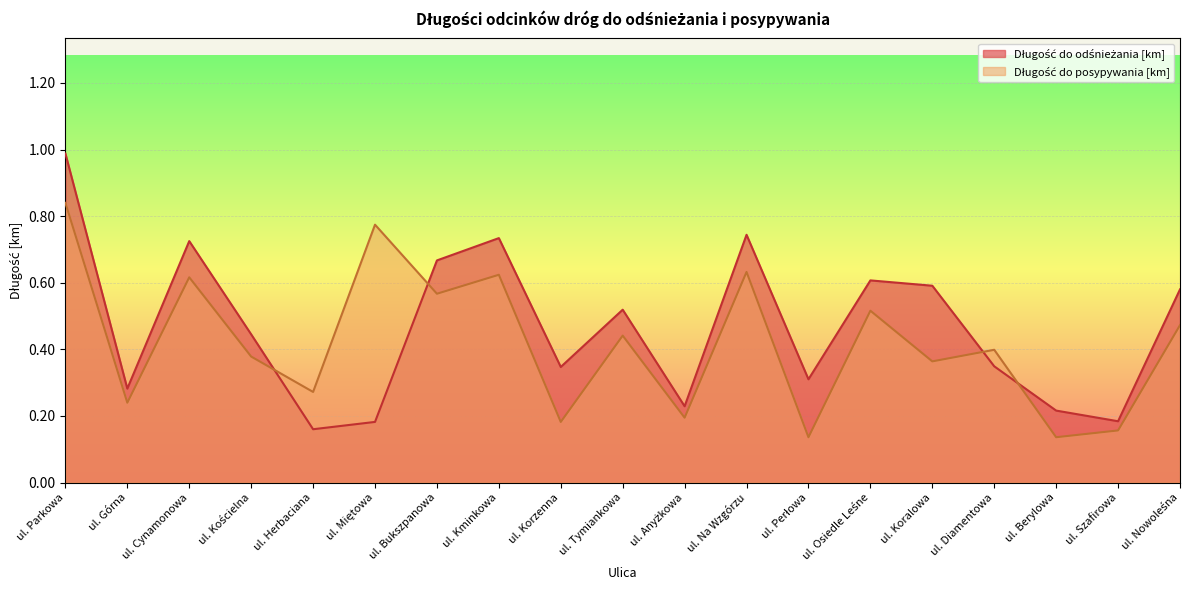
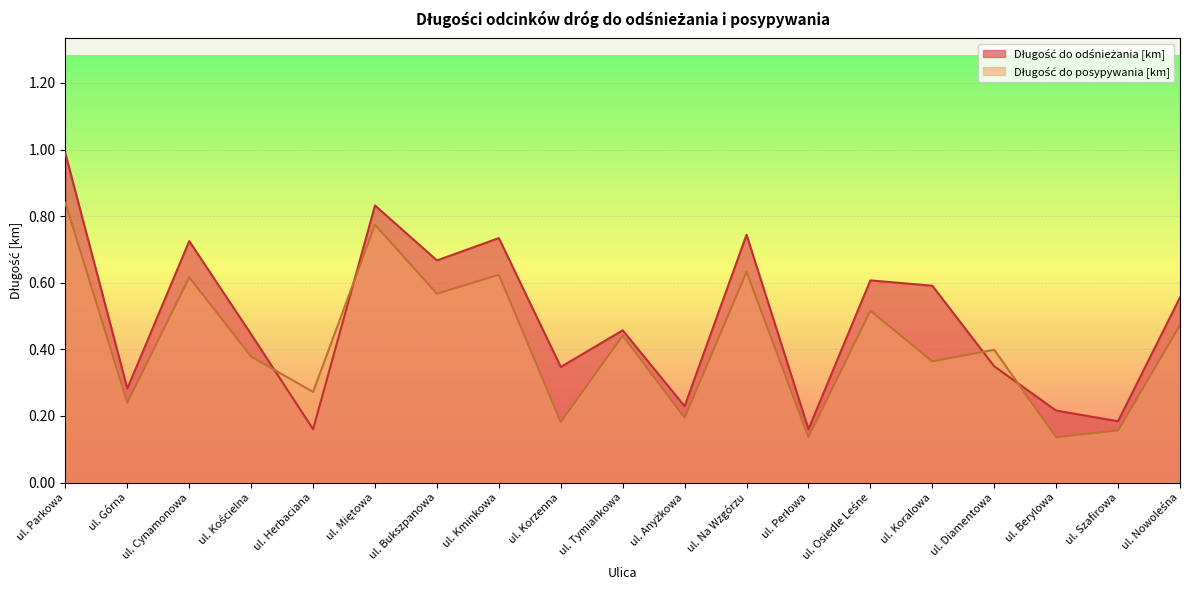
Długość do odśnieżania [km], ul. Miętowa: 0.18 -> 0.83
Długość do odśnieżania [km], ul. Tymiankowa: 0.52 -> 0.46
Długość do odśnieżania [km], ul. Perłowa: 0.31 -> 0.16
Długość do odśnieżania [km], ul. Nowoleśna: 0.58 -> 0.56
